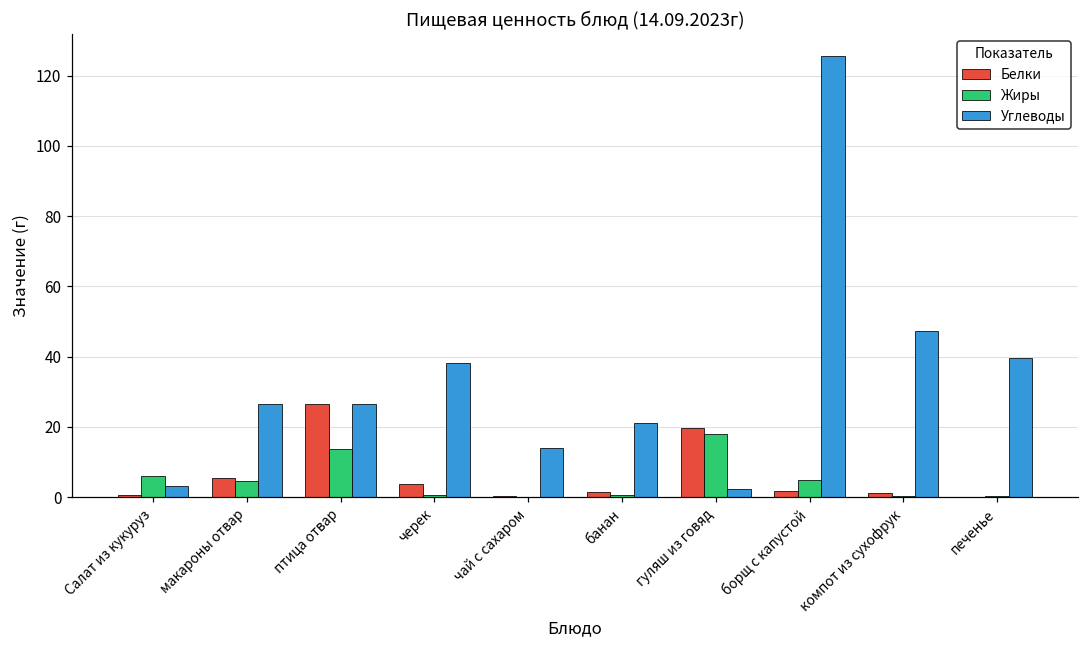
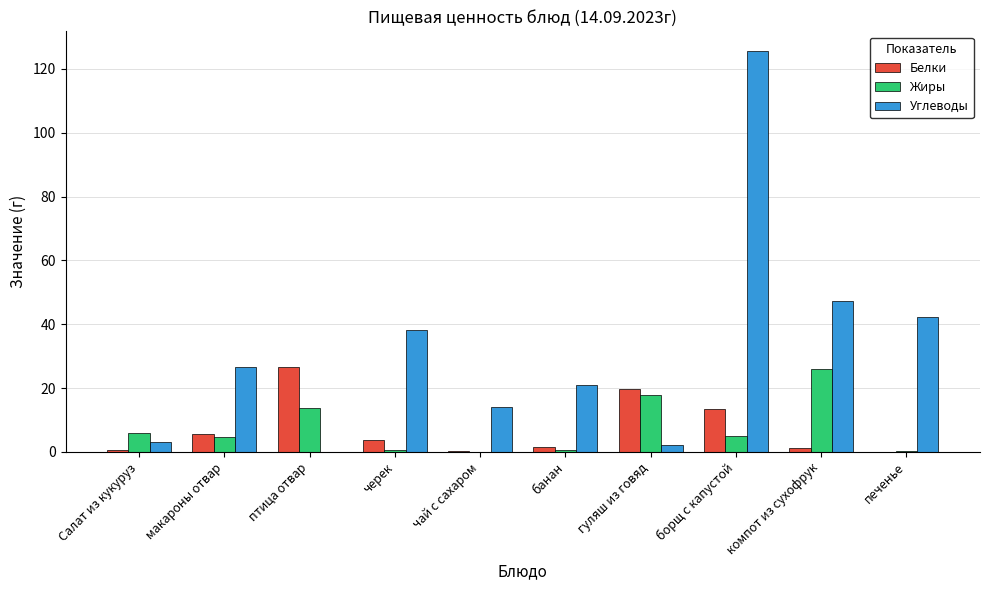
Углеводы, птица отвар: 26 -> 0
Белки, борщ с капустой: 2 -> 14
Жиры, компот из сухофрук: 0 -> 26
Углеводы, печенье: 40 -> 42
